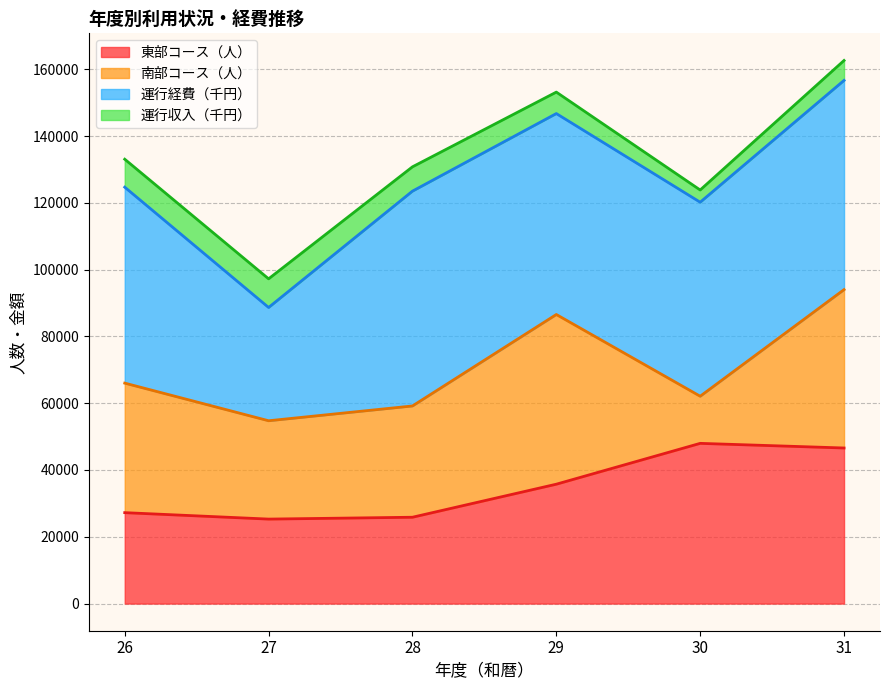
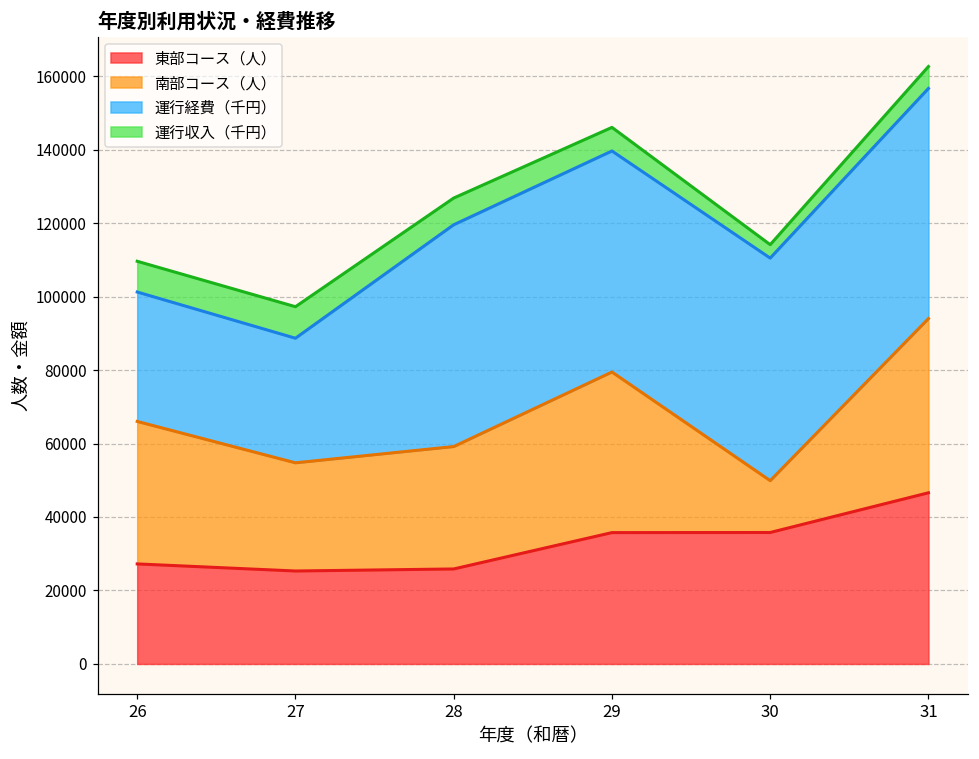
運行経費（千円）, 26: 59000 -> 35000
運行経費（千円）, 28: 64000 -> 60000
南部コース（人）, 29: 51000 -> 44000
東部コース（人）, 30: 48000 -> 36000
運行経費（千円）, 30: 58000 -> 61000
